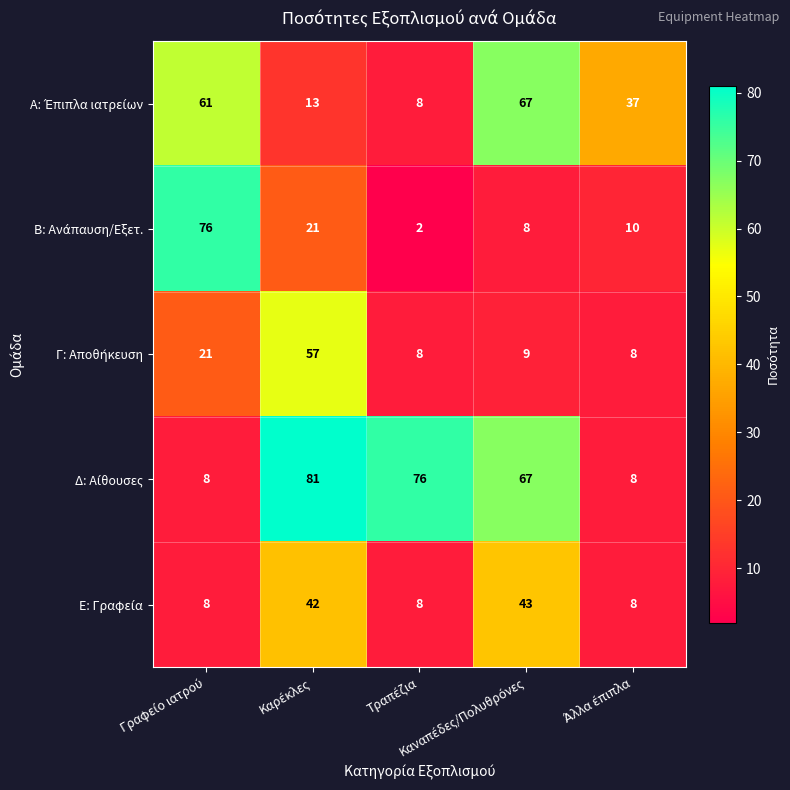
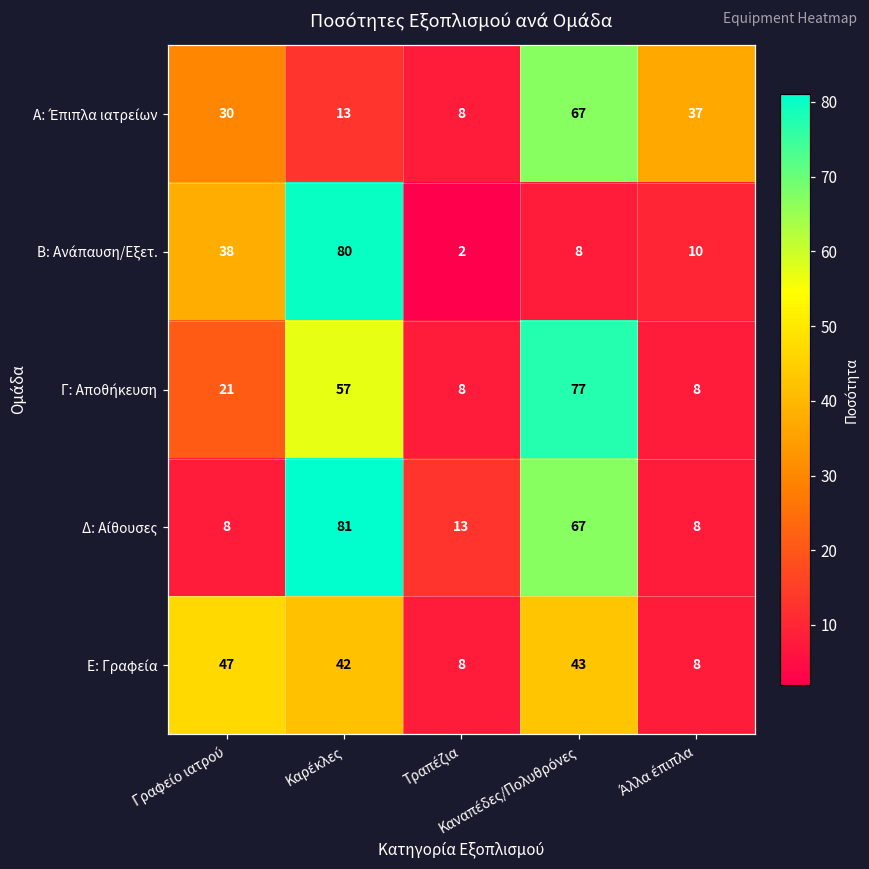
Α: Έπιπλα ιατρείων, Γραφείο ιατρού: 61 -> 30
Β: Ανάπαυση/Εξετ., Γραφείο ιατρού: 76 -> 38
Β: Ανάπαυση/Εξετ., Καρέκλες: 21 -> 80
Γ: Αποθήκευση, Καναπέδες/Πολυθρόνες: 9 -> 77
Δ: Αίθουσες, Τραπέζια: 76 -> 13
Ε: Γραφεία, Γραφείο ιατρού: 8 -> 47
